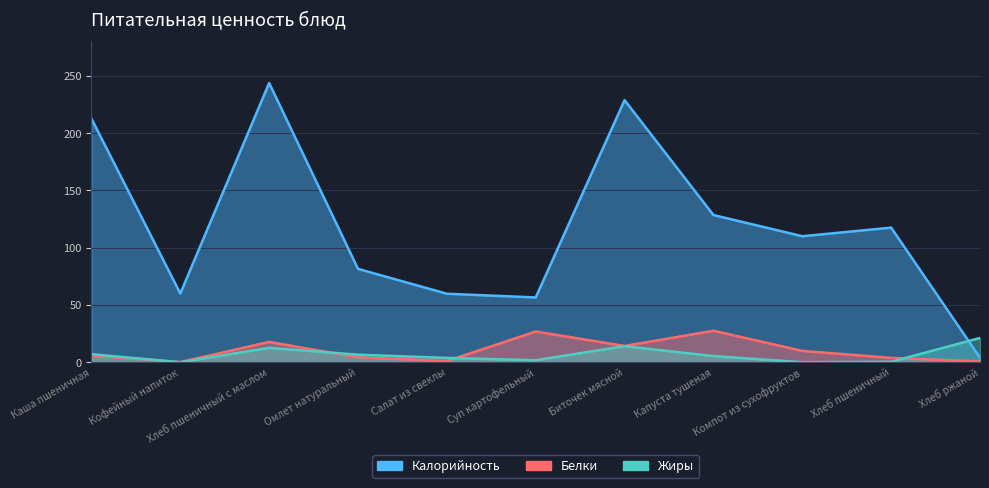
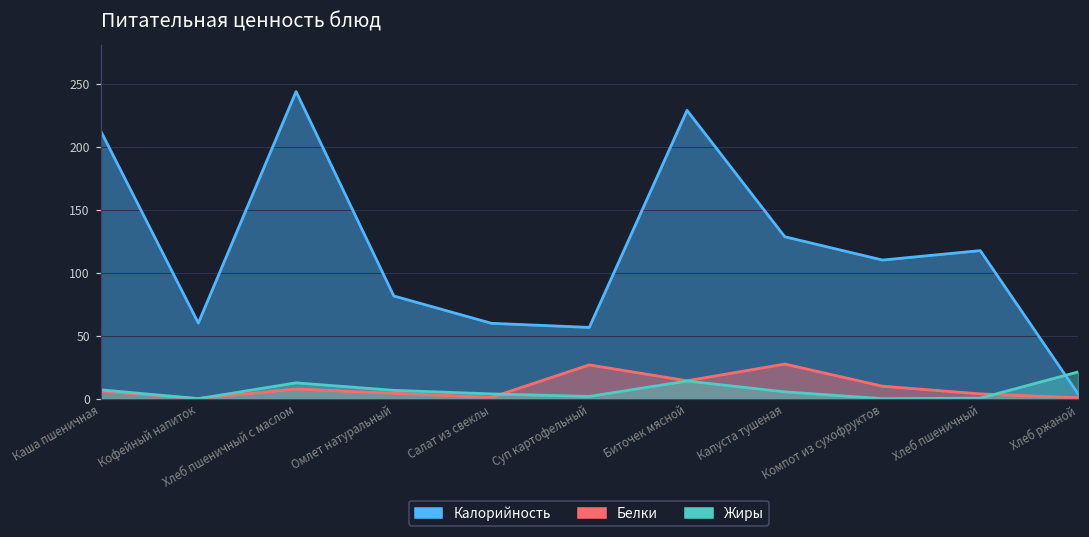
Белки, Хлеб пшеничный с маслом: 18 -> 8
